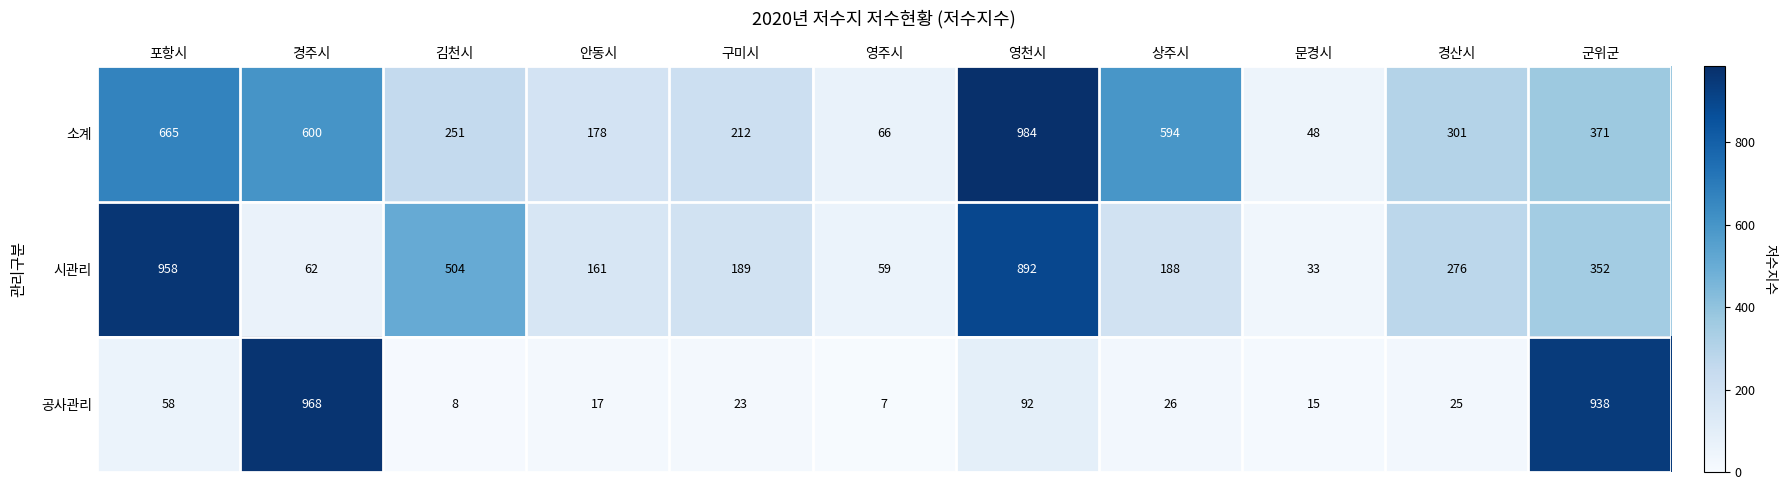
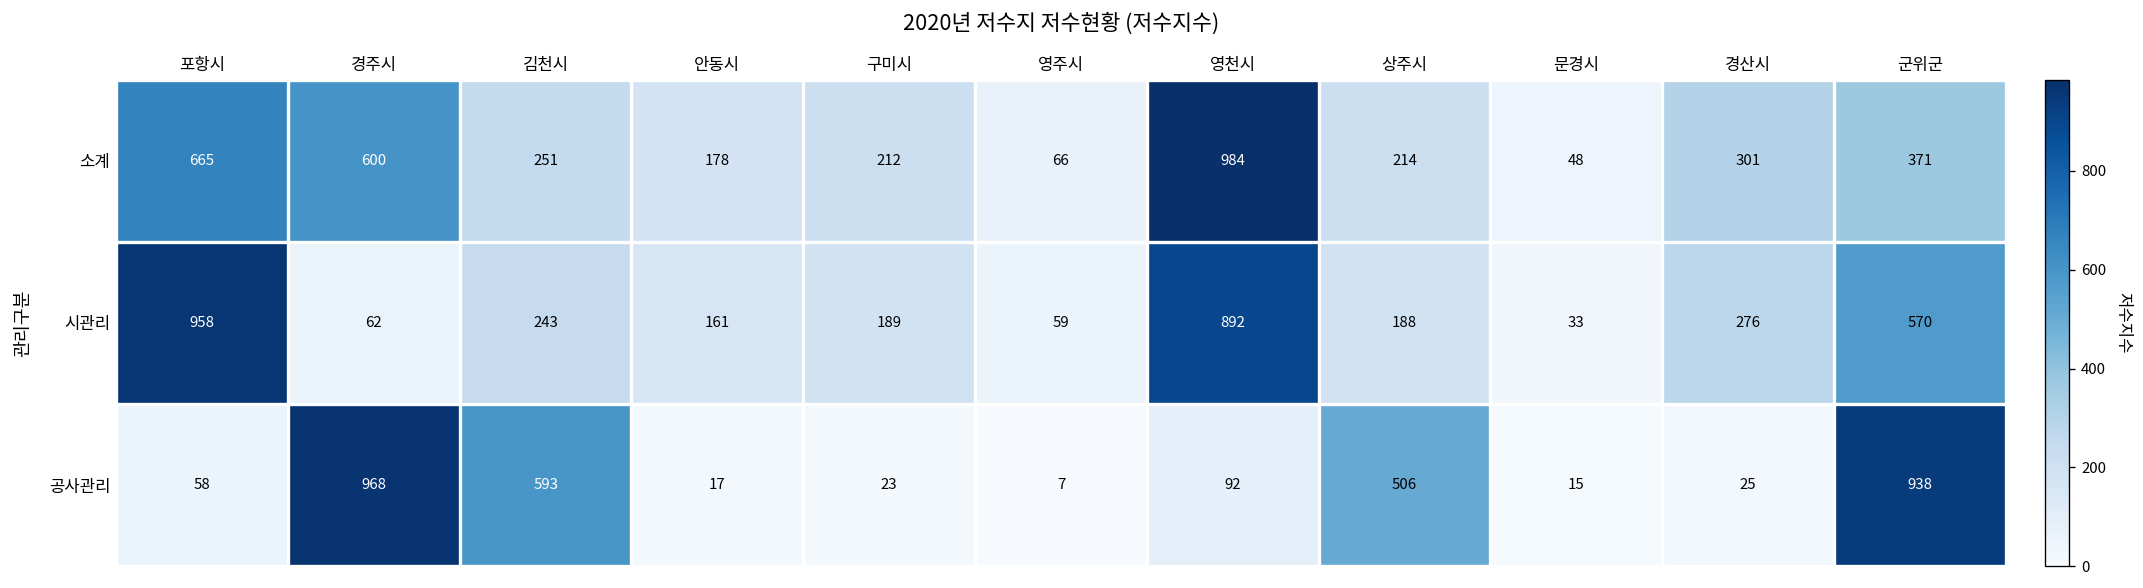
소계, 상주시: 594 -> 214
시관리, 김천시: 504 -> 243
시관리, 군위군: 352 -> 570
공사관리, 김천시: 8 -> 593
공사관리, 상주시: 26 -> 506
